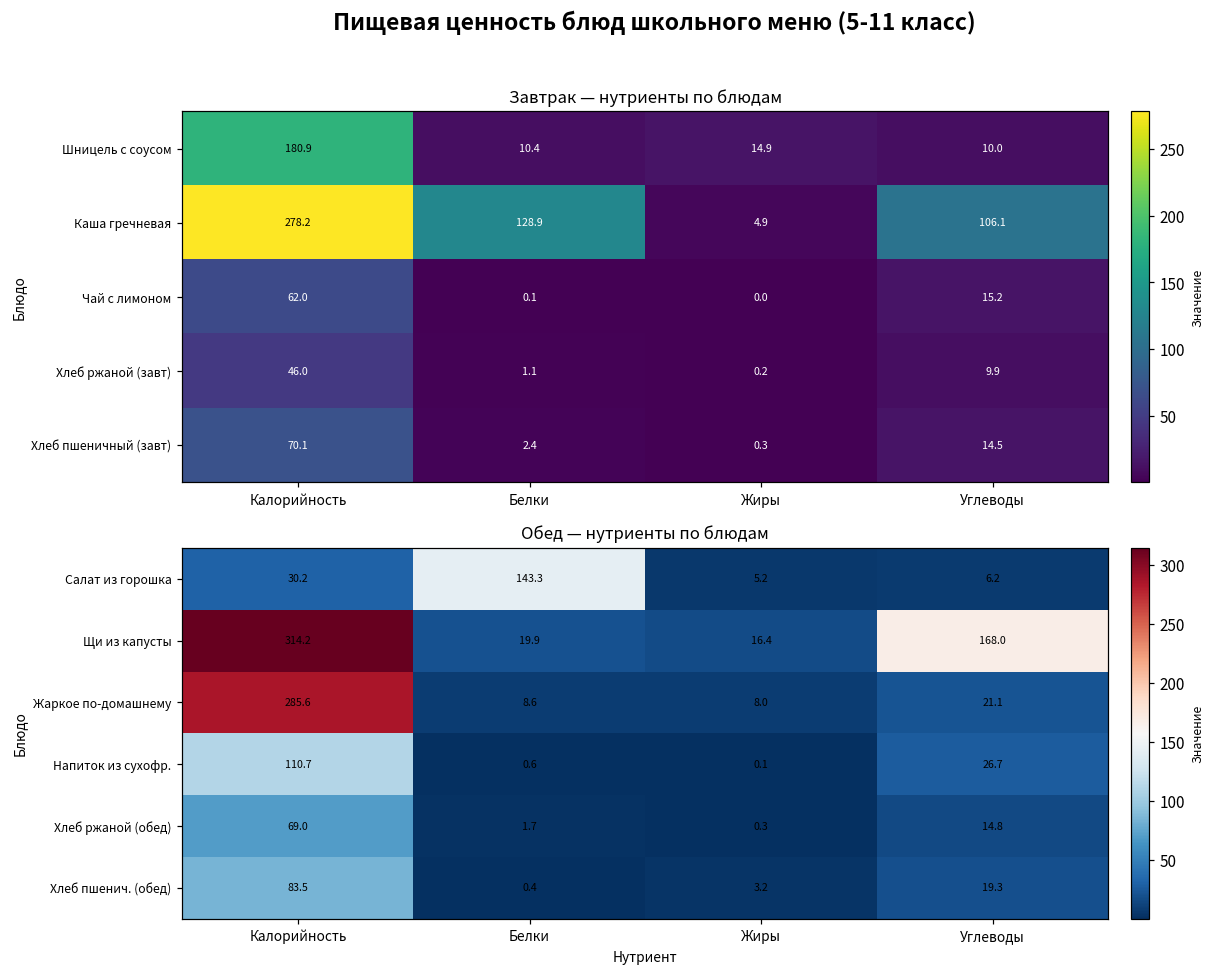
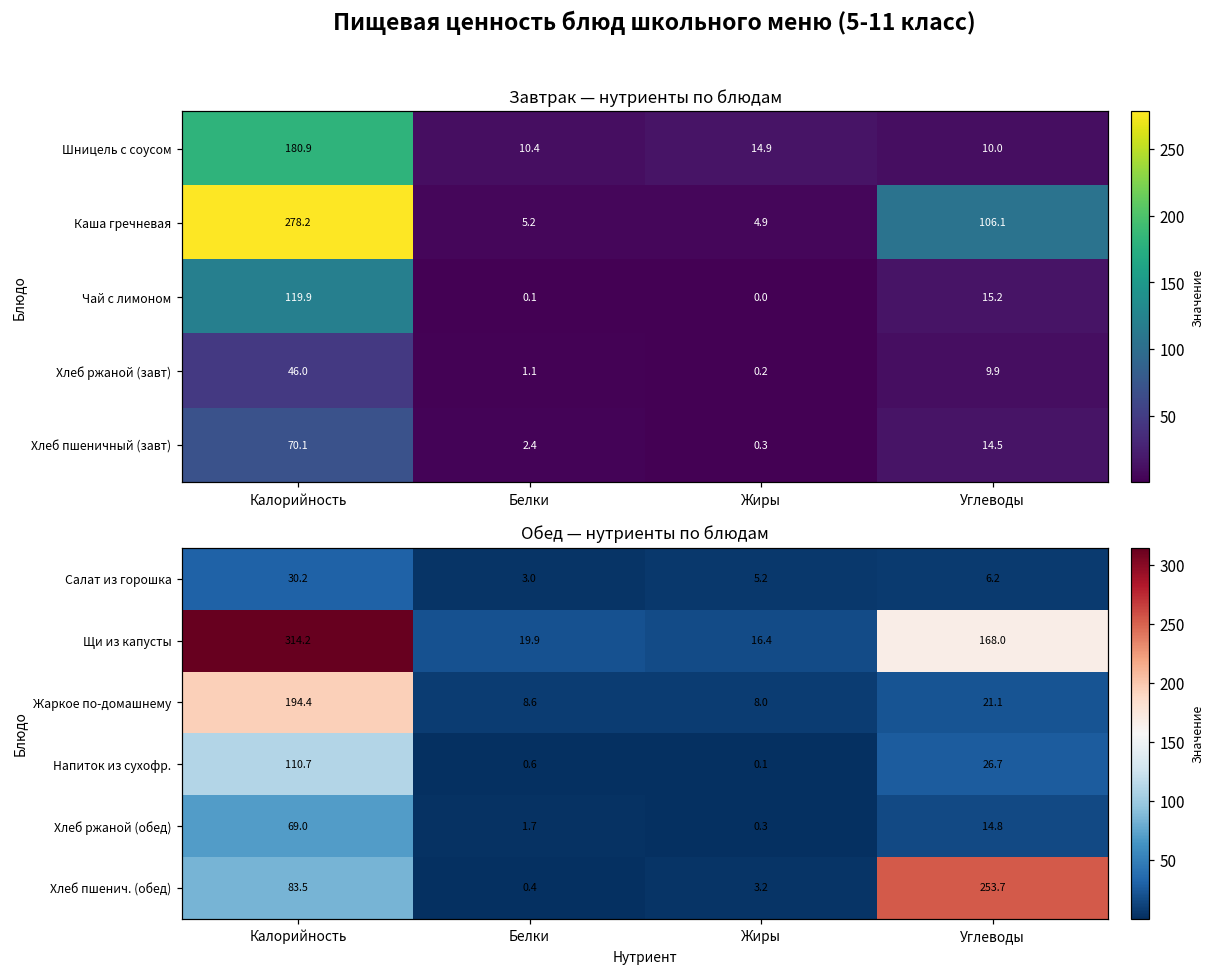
Завтрак — нутриенты по блюдам, Каша гречневая, Белки: 128.9 -> 5.2
Завтрак — нутриенты по блюдам, Чай с лимоном, Калорийность: 62.0 -> 119.9
Обед — нутриенты по блюдам, Салат из горошка, Белки: 143.3 -> 3.0
Обед — нутриенты по блюдам, Жаркое по-домашнему, Калорийность: 285.6 -> 194.4
Обед — нутриенты по блюдам, Хлеб пшенич. (обед), Углеводы: 19.3 -> 253.7
